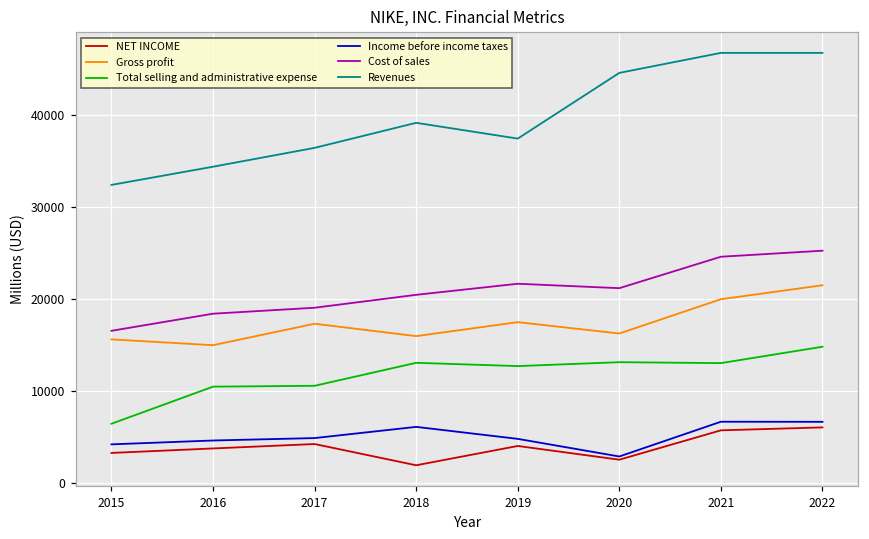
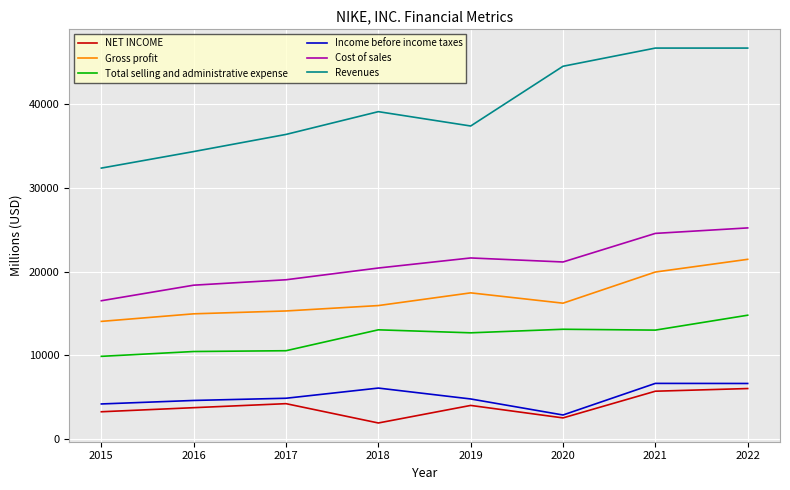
Gross profit, 2015: 16000 -> 14000
Total selling and administrative expense, 2015: 6000 -> 10000
Gross profit, 2017: 17000 -> 15000
